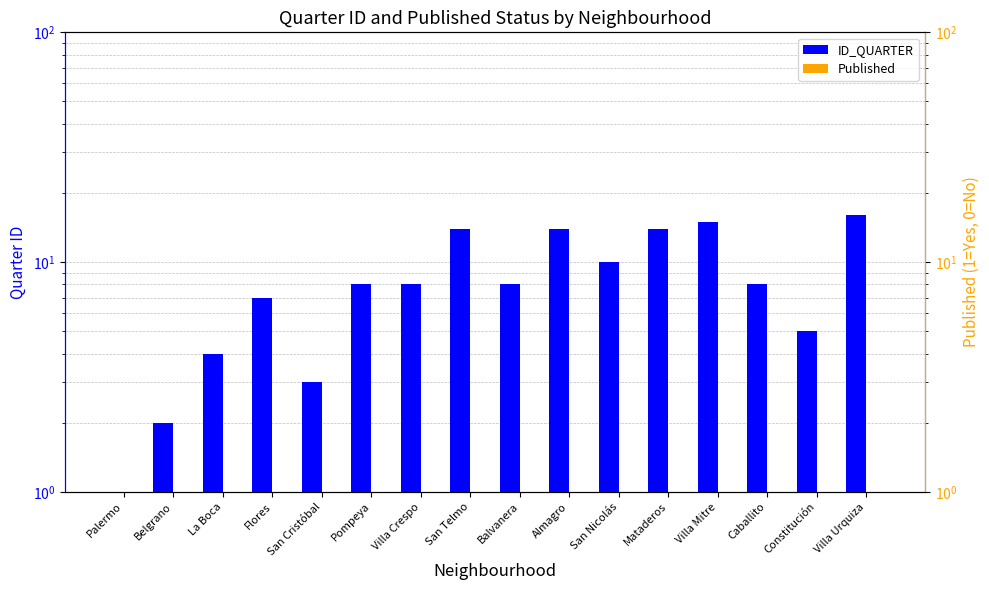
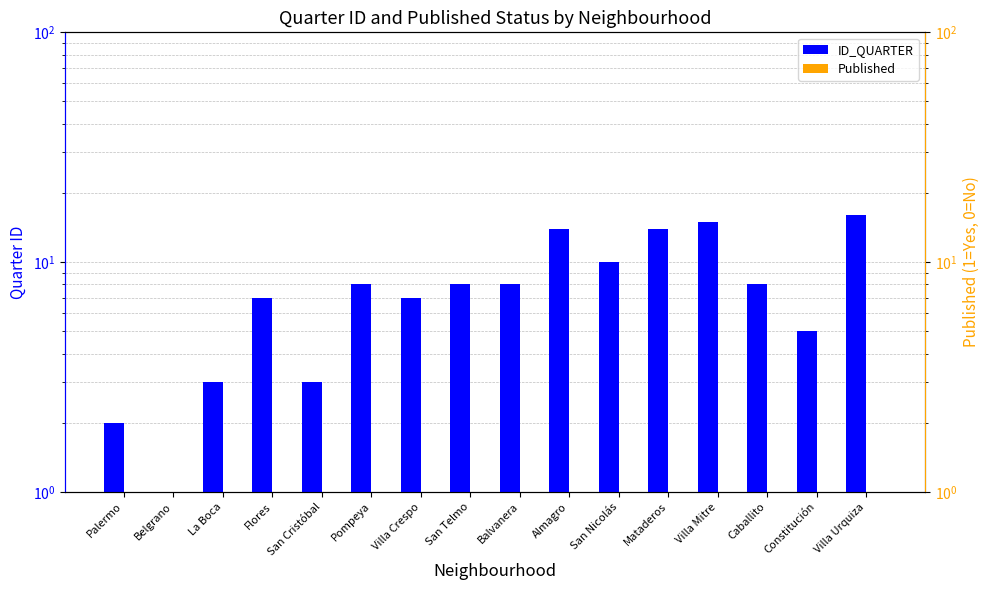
ID_QUARTER, Palermo: 1 -> 2
ID_QUARTER, Belgrano: 2 -> 1
ID_QUARTER, La Boca: 4 -> 3
ID_QUARTER, Villa Crespo: 8 -> 7
ID_QUARTER, San Telmo: 14 -> 8
